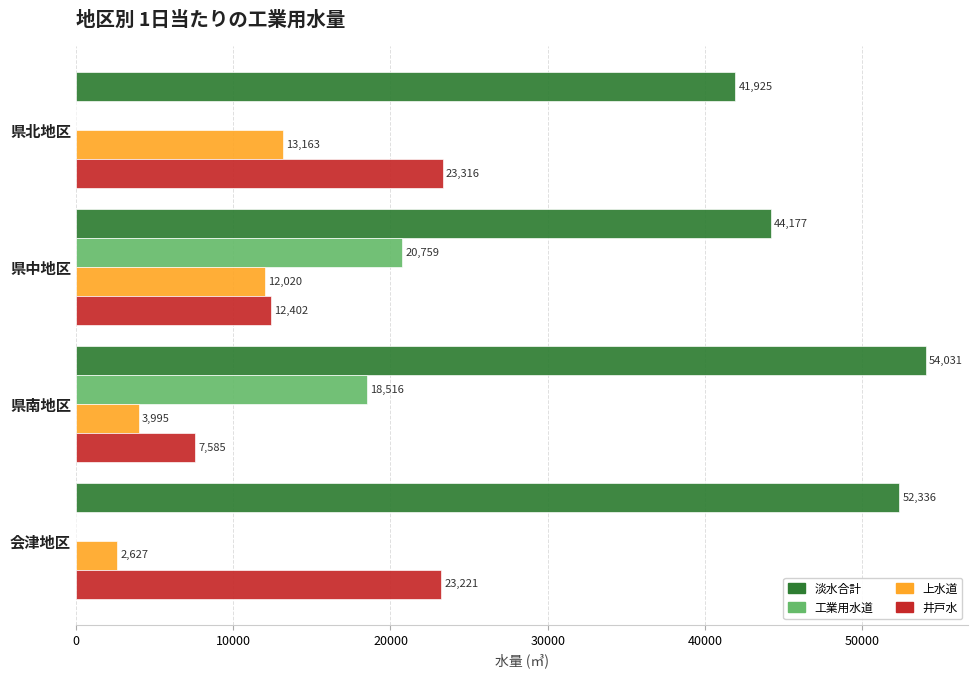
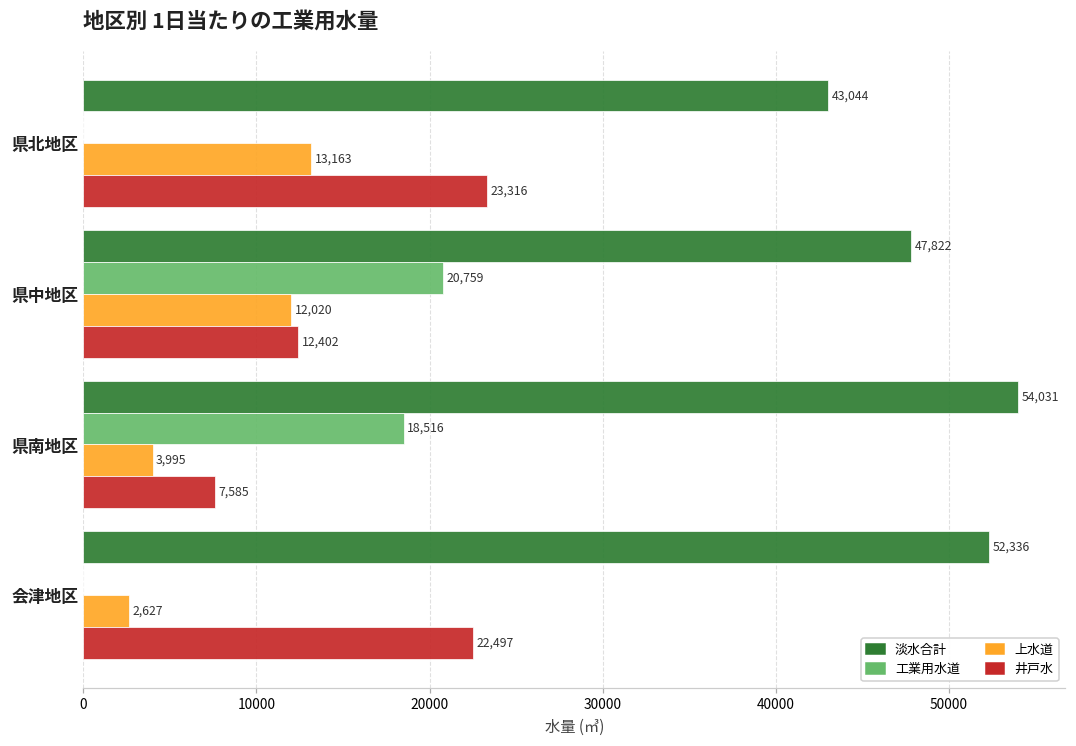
淡水合計, 県北地区: 41,925 -> 43,044
淡水合計, 県中地区: 44,177 -> 47,822
井戸水, 会津地区: 23,221 -> 22,497
